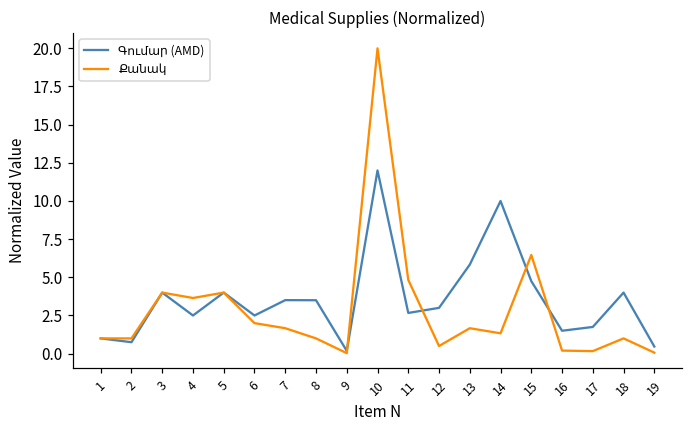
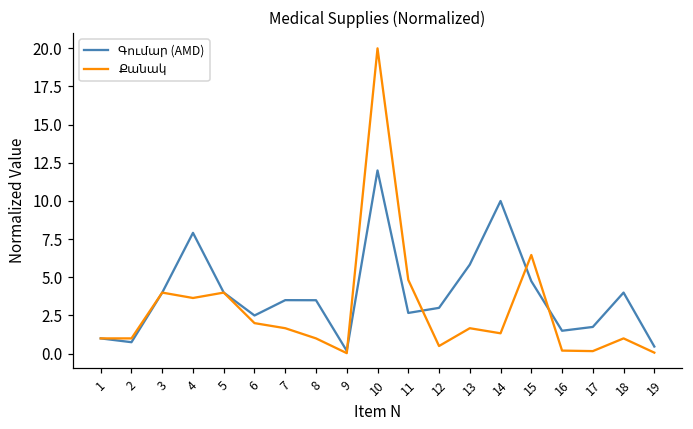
Գումար (AMD), 4: 2.5 -> 7.9
